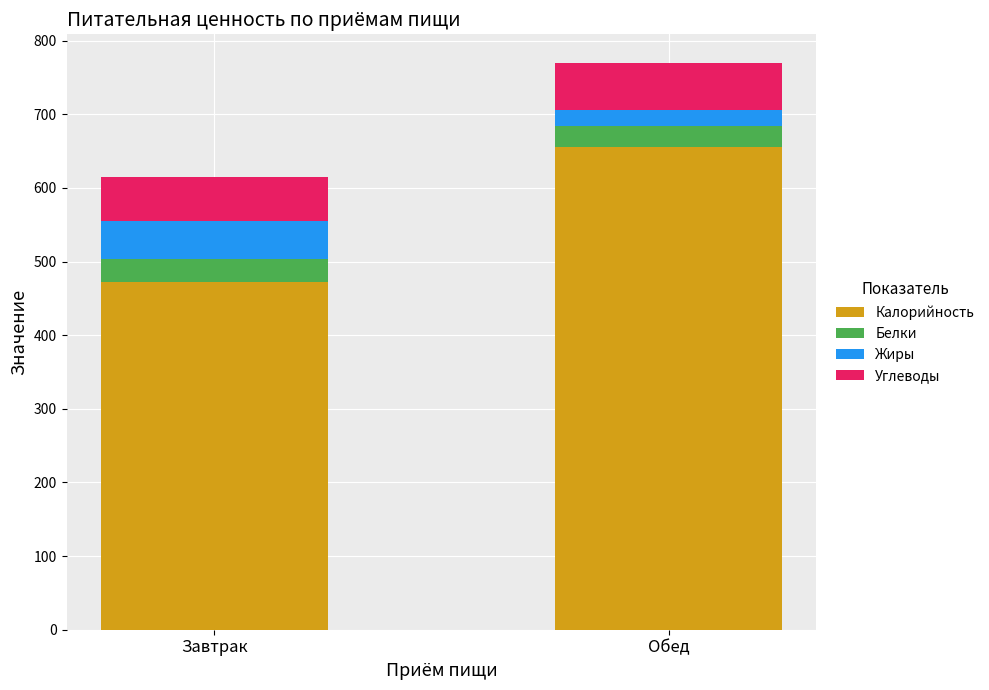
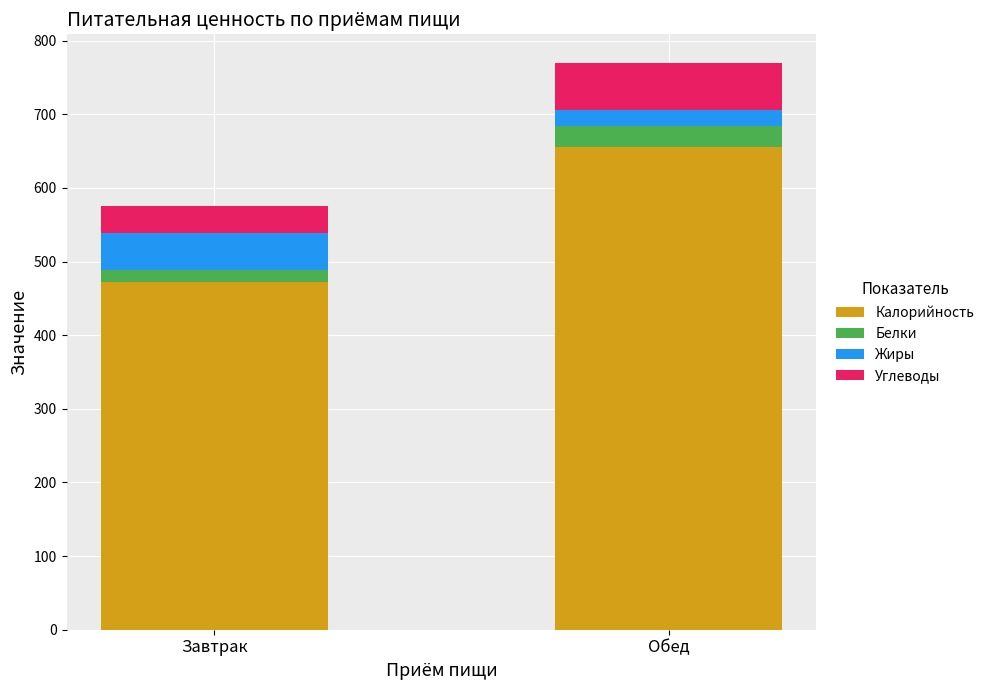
Белки, Завтрак: 30 -> 20
Углеводы, Завтрак: 60 -> 40
